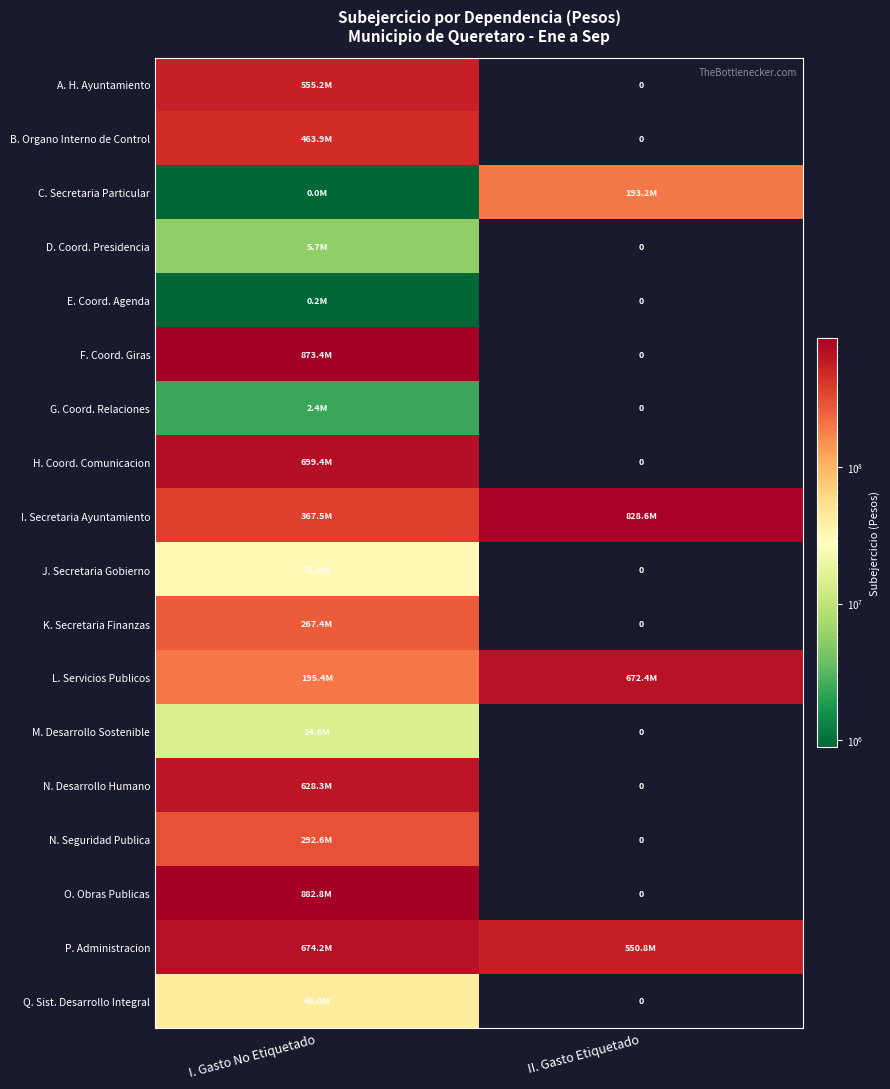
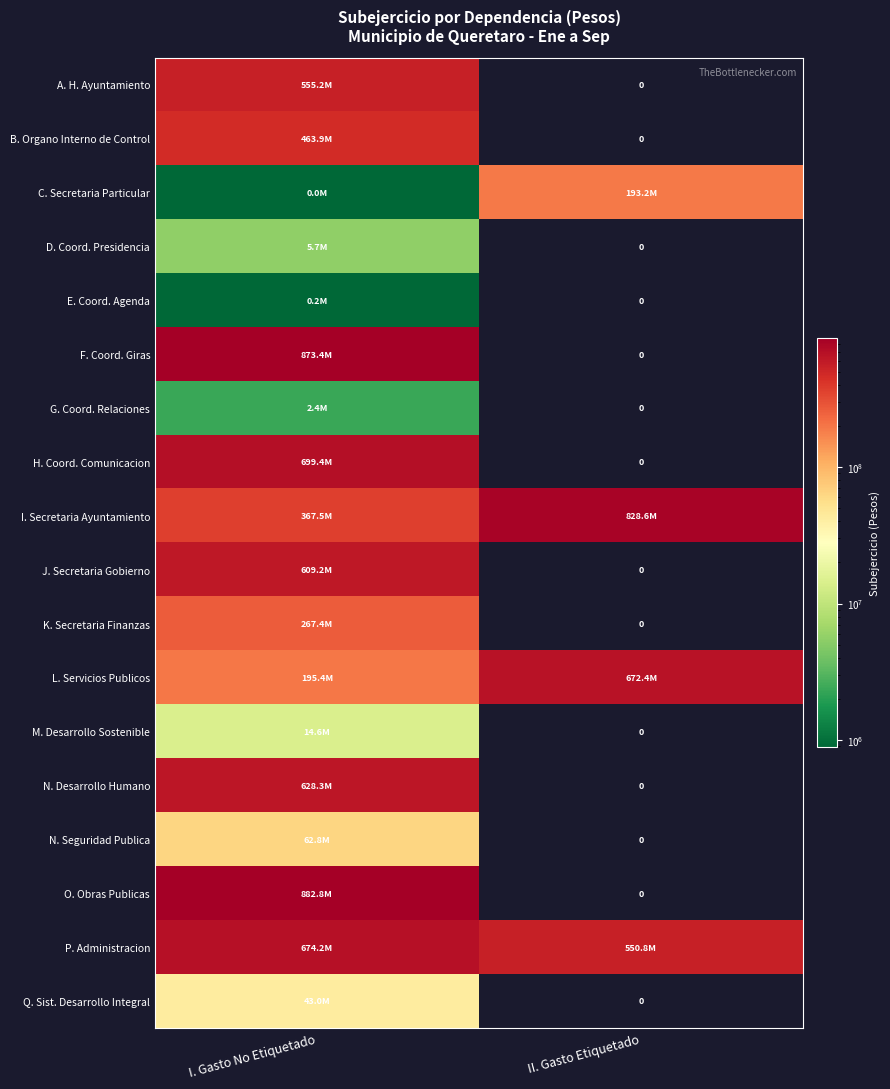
J. Secretaria Gobierno, I. Gasto No Etiquetado: 31.8M -> 609.2M
N. Seguridad Publica, I. Gasto No Etiquetado: 292.6M -> 62.8M
